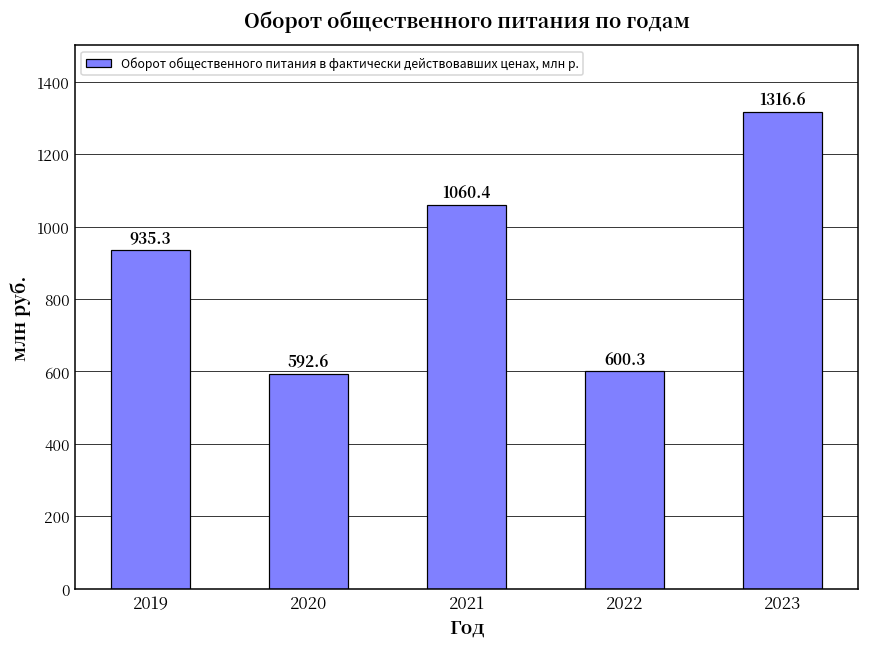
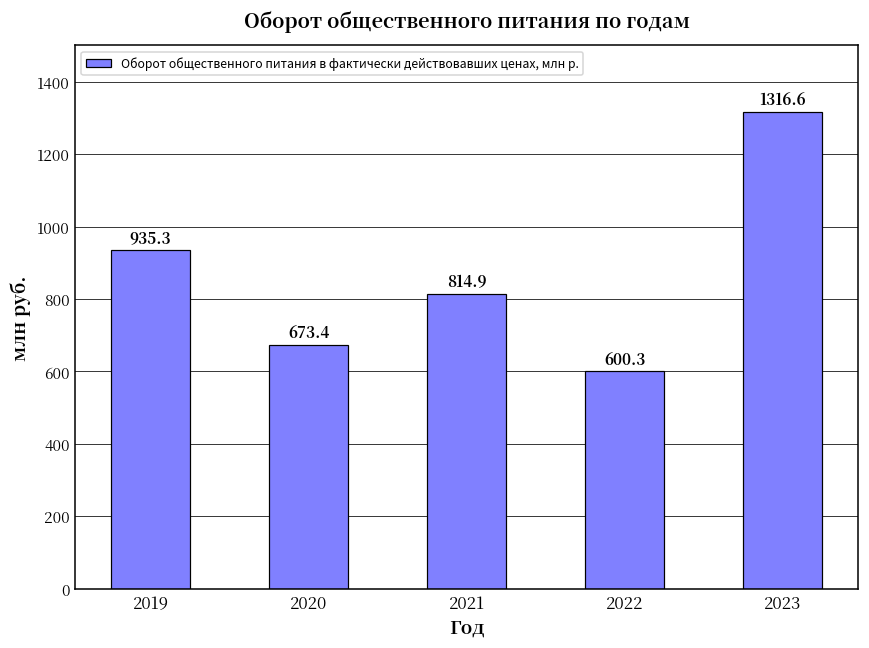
2020: 592.6 -> 673.4
2021: 1060.4 -> 814.9
